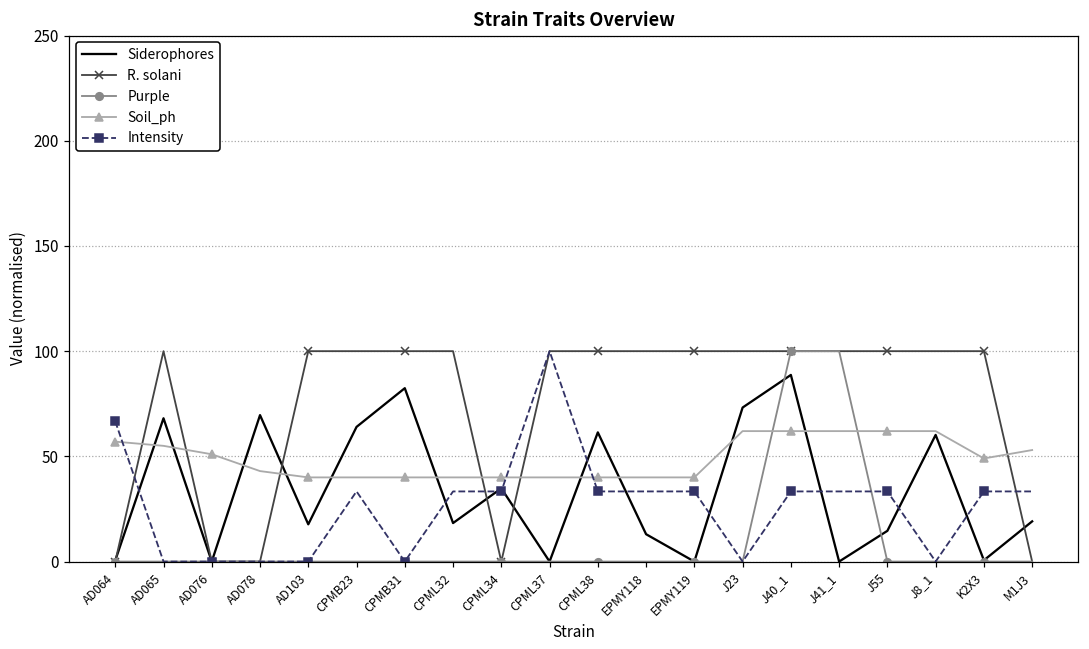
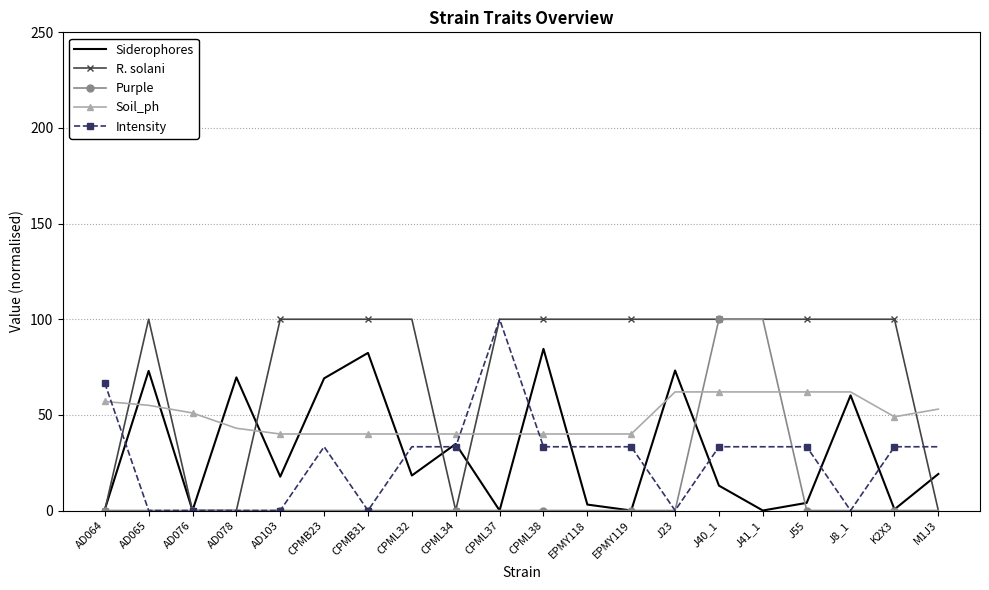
Siderophores, AD065: 68 -> 73
Siderophores, CPMB23: 64 -> 69
Siderophores, CPML38: 61 -> 85
Siderophores, EPMY118: 13 -> 3
Siderophores, J40_1: 89 -> 13
Siderophores, J55: 15 -> 4
